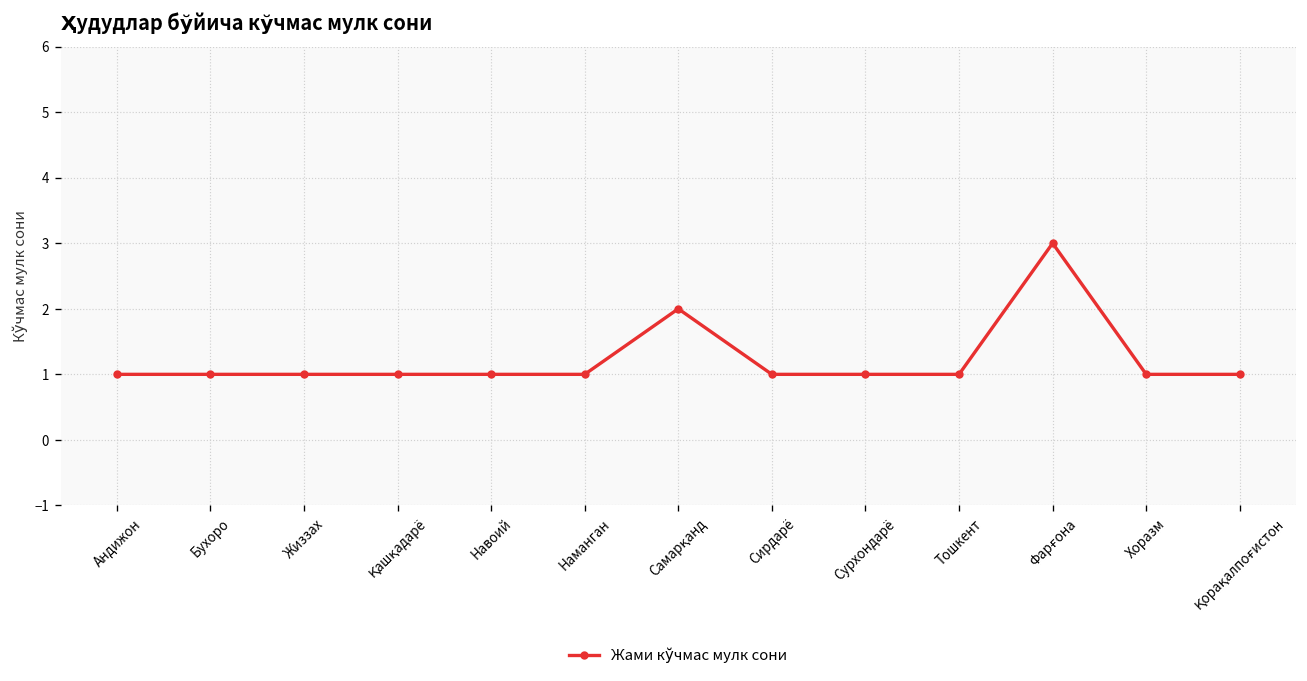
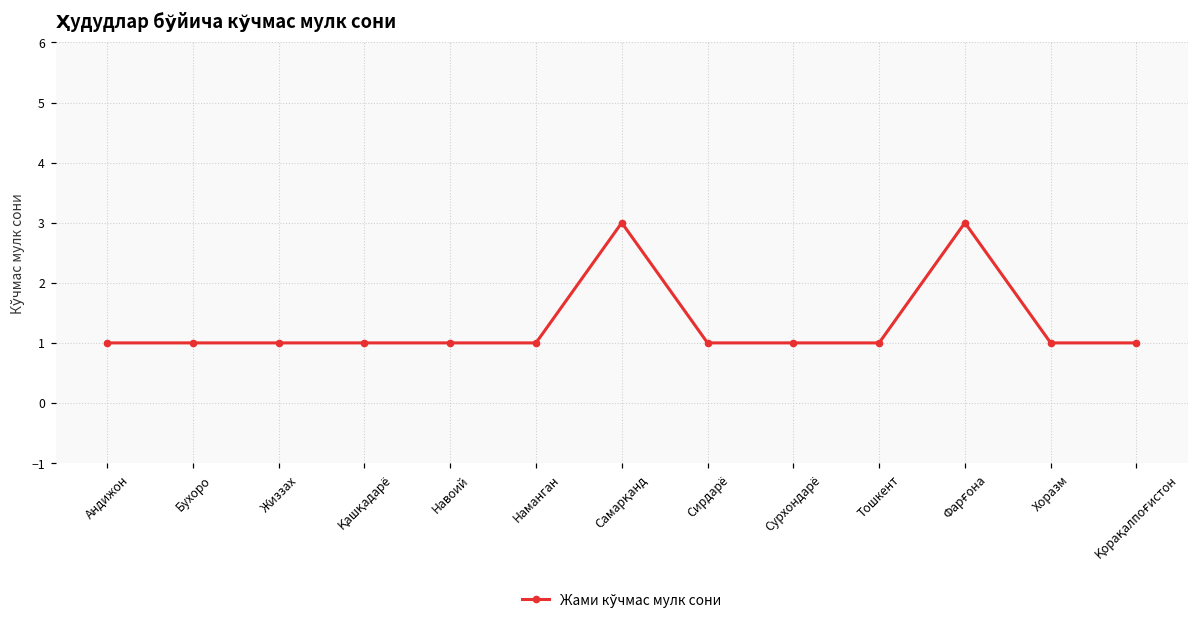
Самарқанд: 2 -> 3
